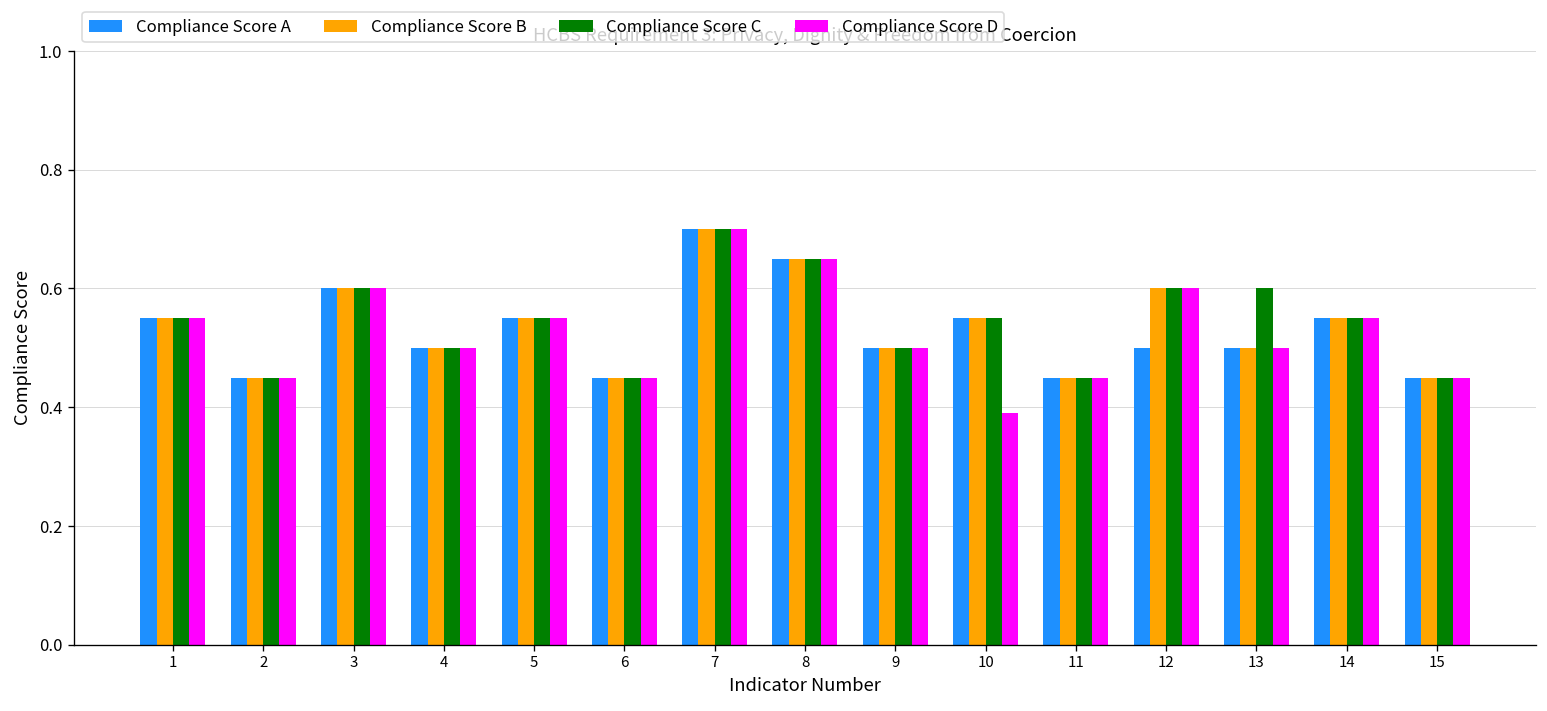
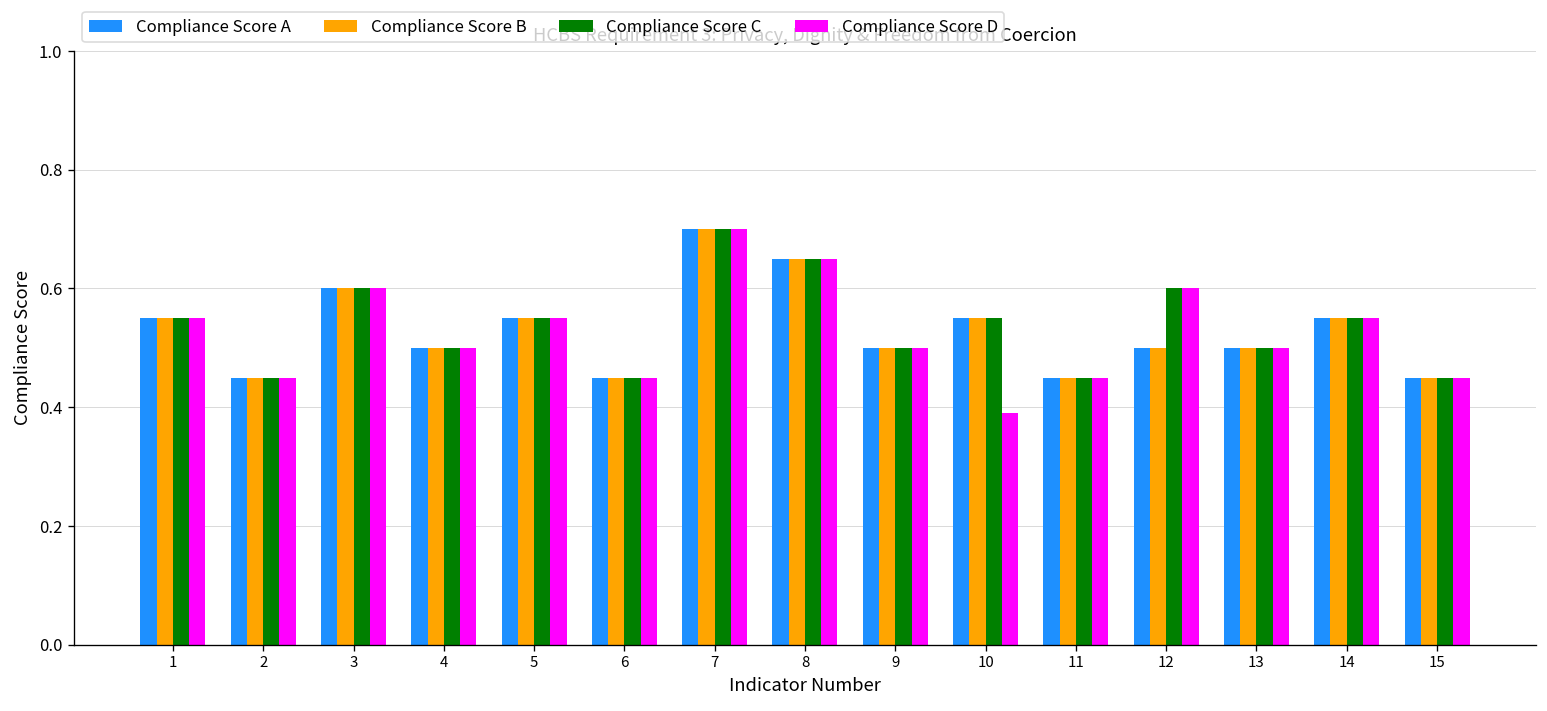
Compliance Score B, 12: 0.6 -> 0.5
Compliance Score C, 13: 0.6 -> 0.5
